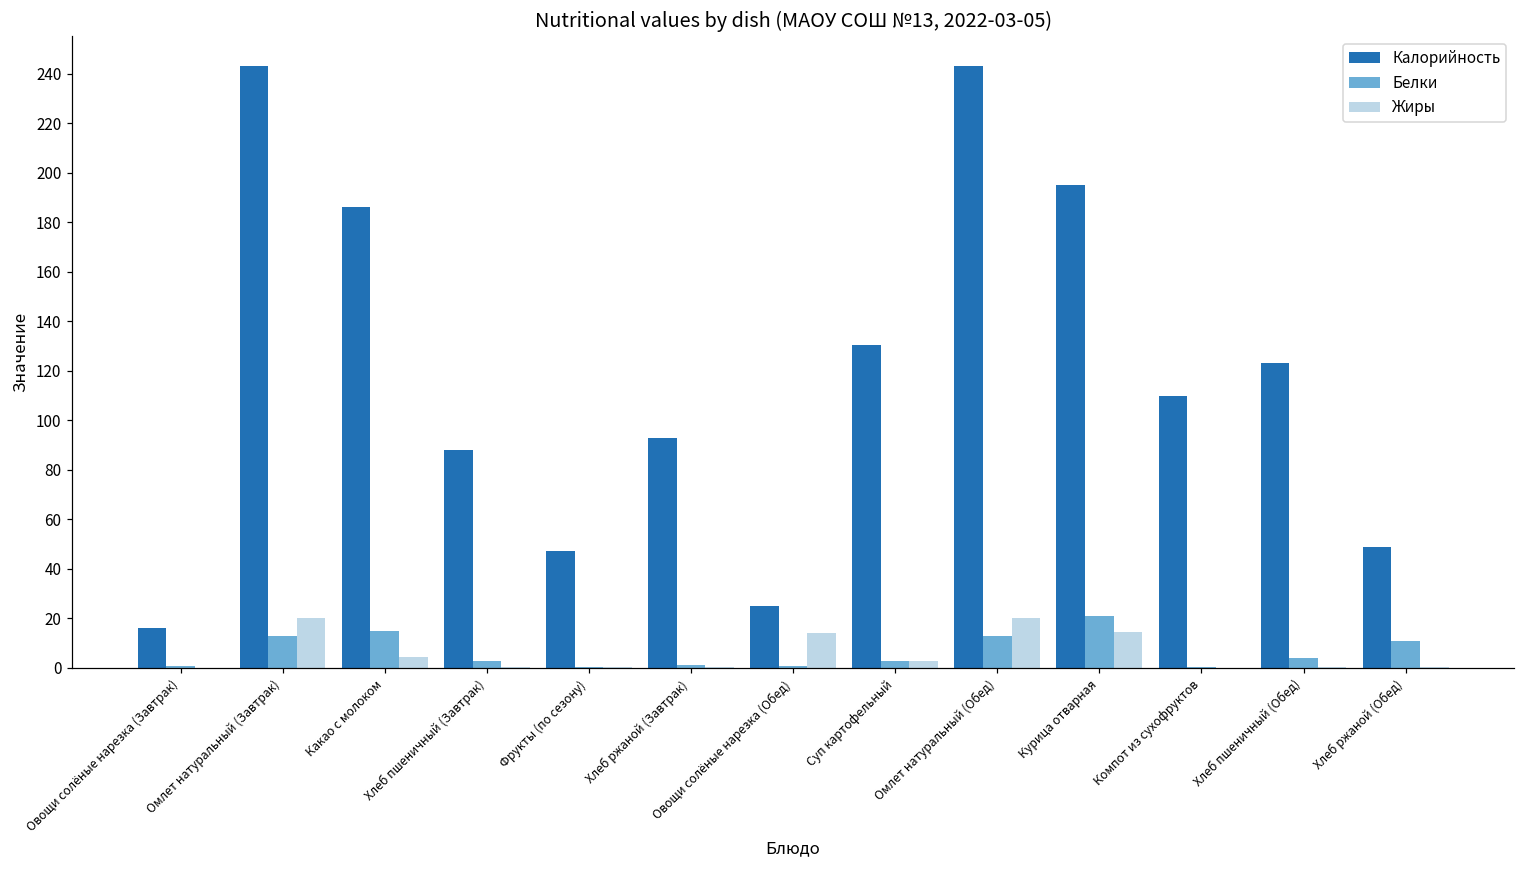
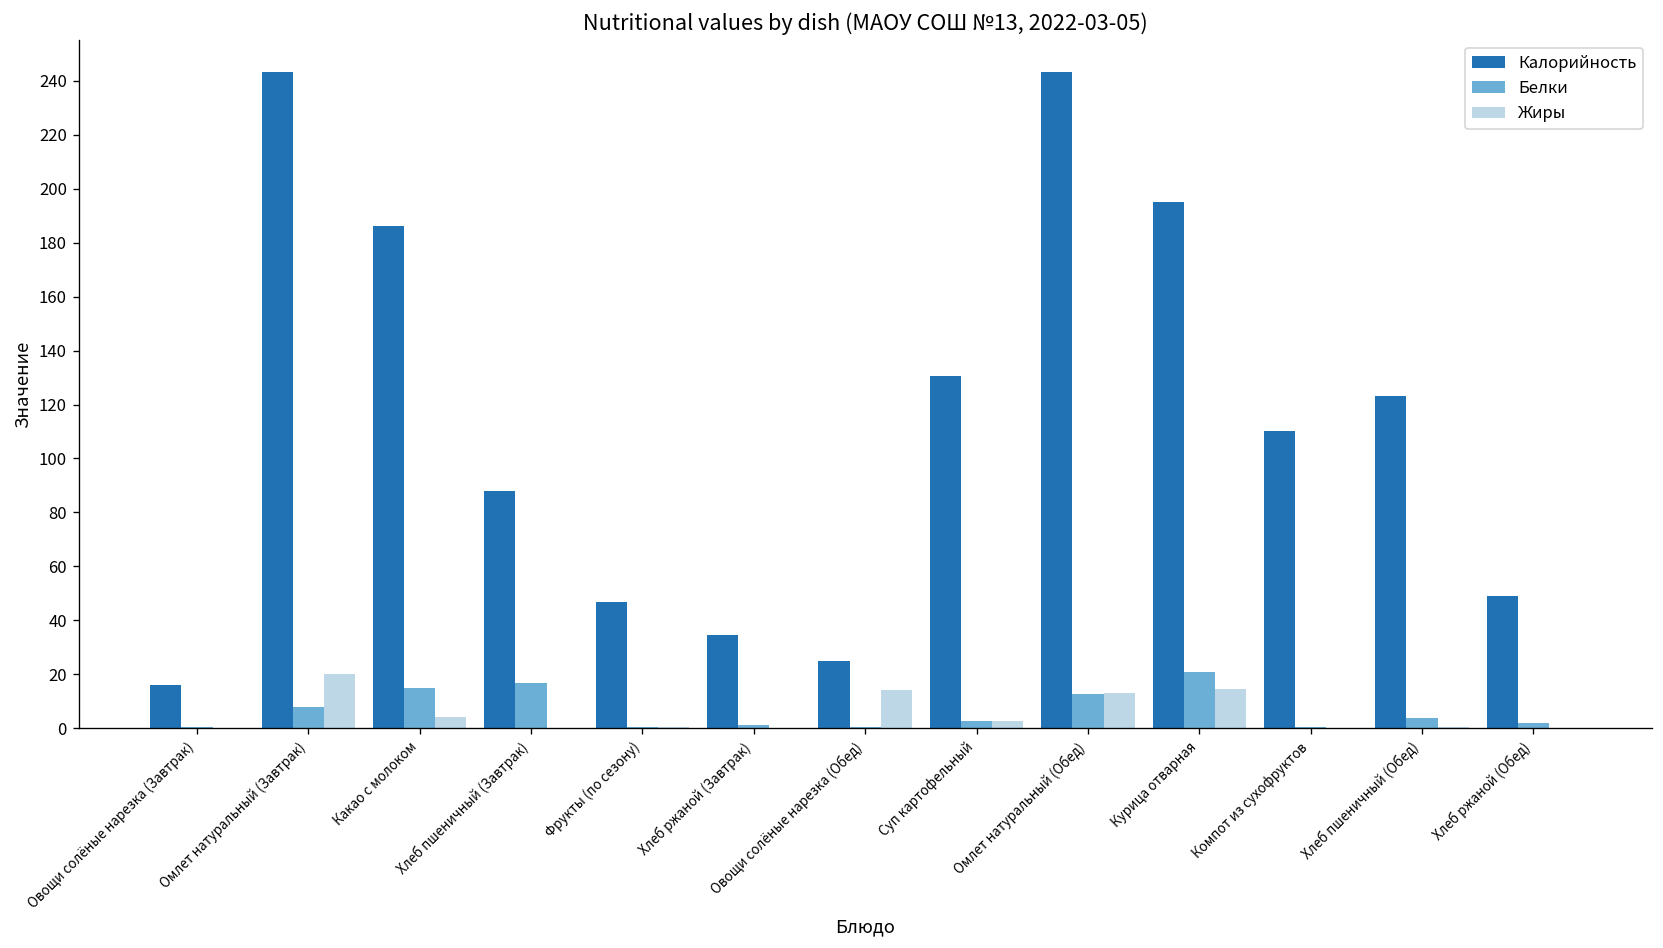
Белки, Омлет натуральный (Завтрак): 13 -> 8
Белки, Хлеб пшеничный (Завтрак): 3 -> 17
Калорийность, Хлеб ржаной (Завтрак): 93 -> 35
Жиры, Омлет натуральный (Обед): 20 -> 13
Белки, Хлеб ржаной (Обед): 11 -> 2
